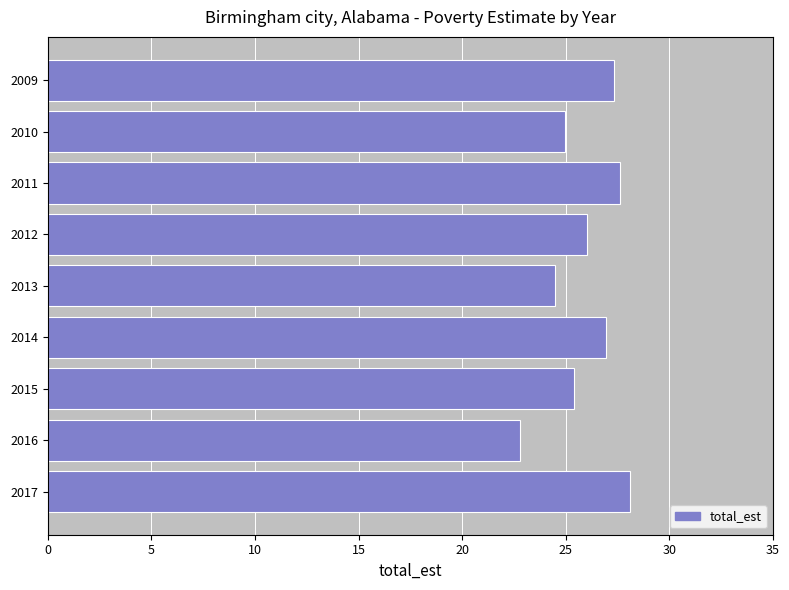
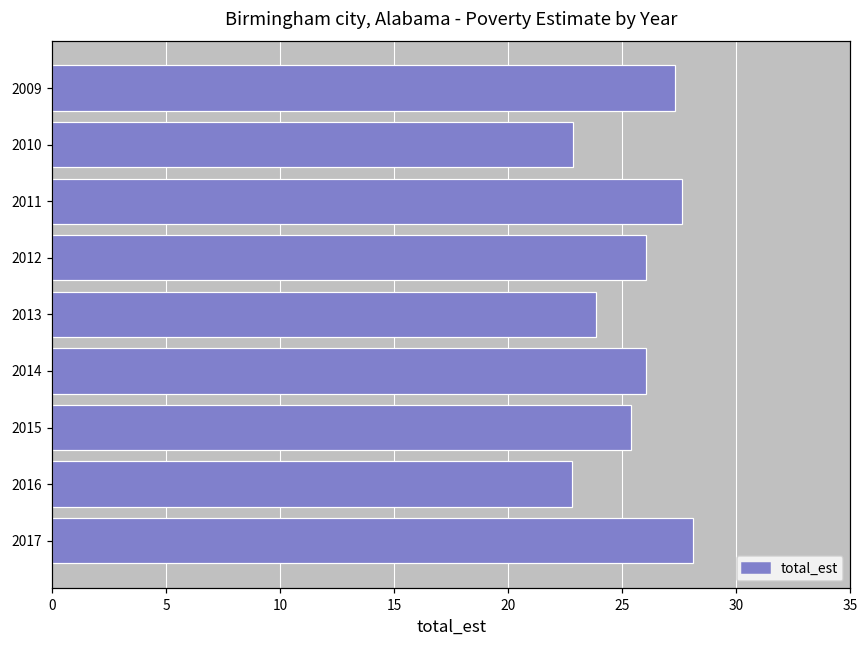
2010: 24.9 -> 22.8
2013: 24.5 -> 23.8
2014: 26.9 -> 26.0
